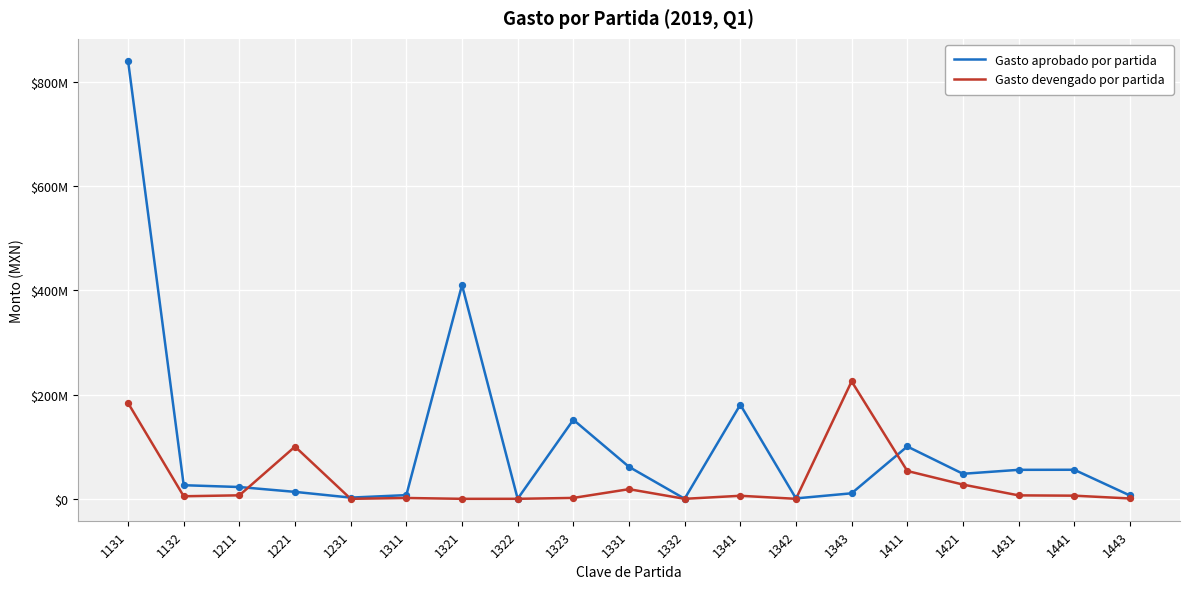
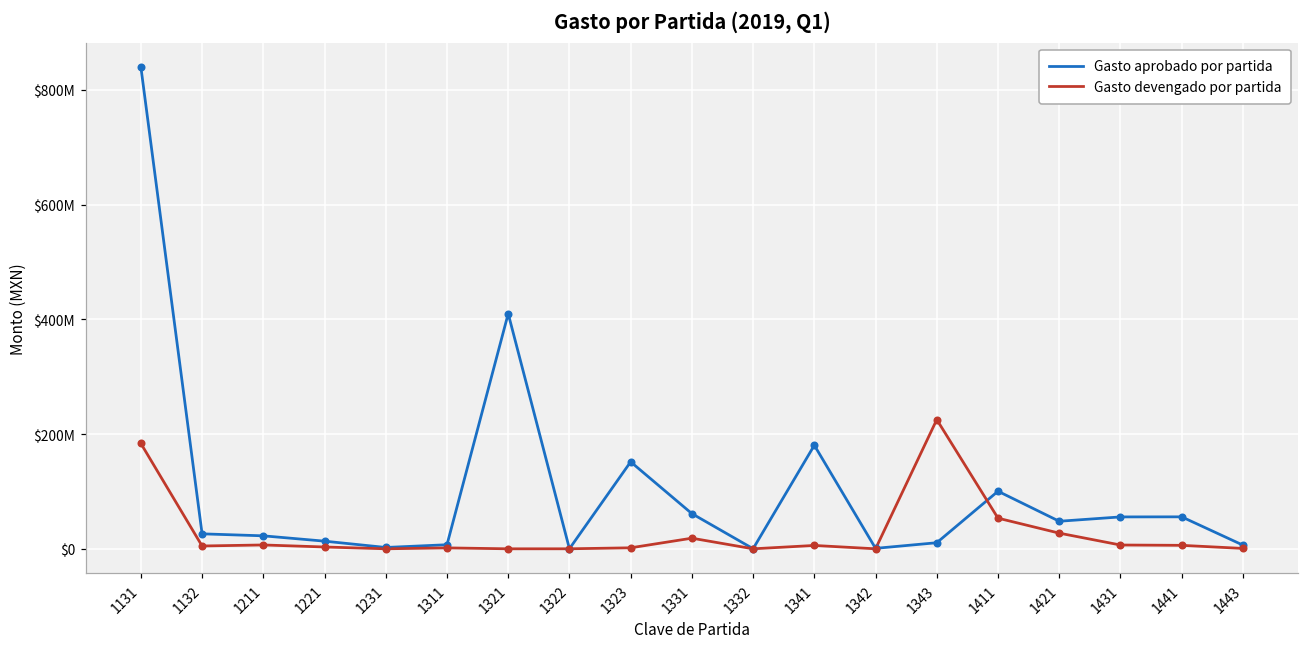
Gasto devengado por partida, 1221: $100000000 -> $0
